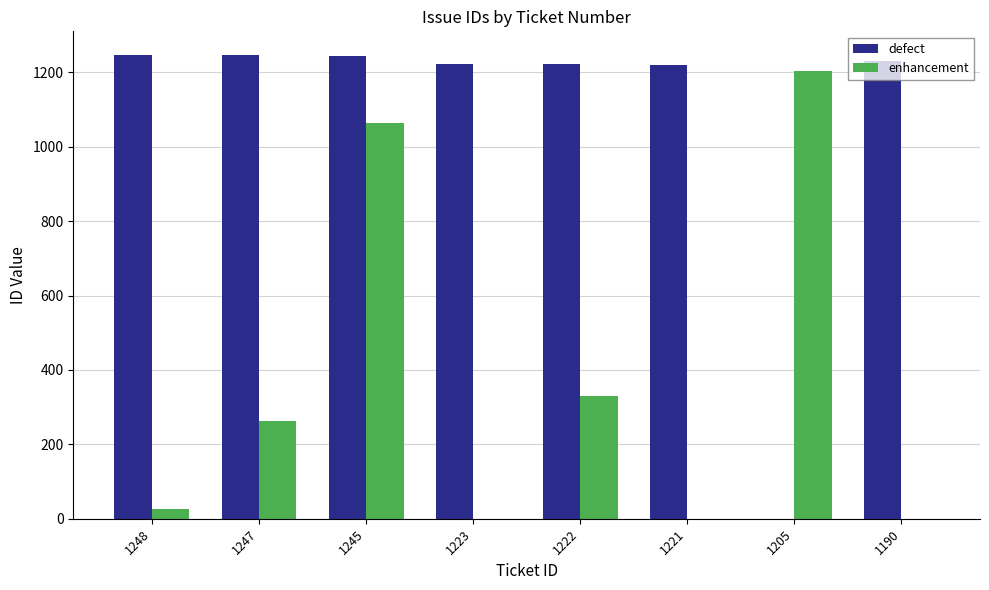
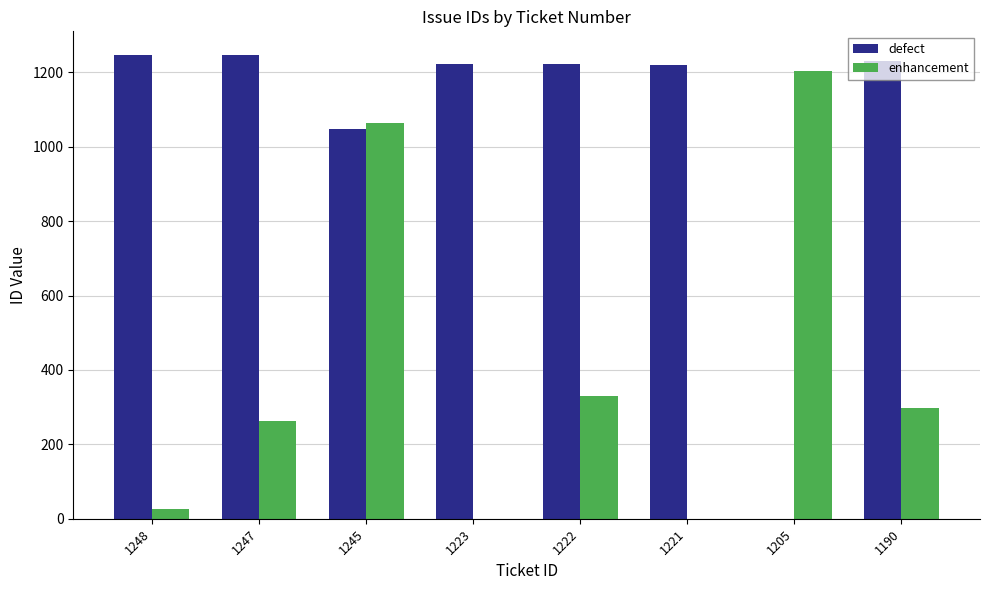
defect, 1245: 1250 -> 1050
enhancement, 1190: 0 -> 300
